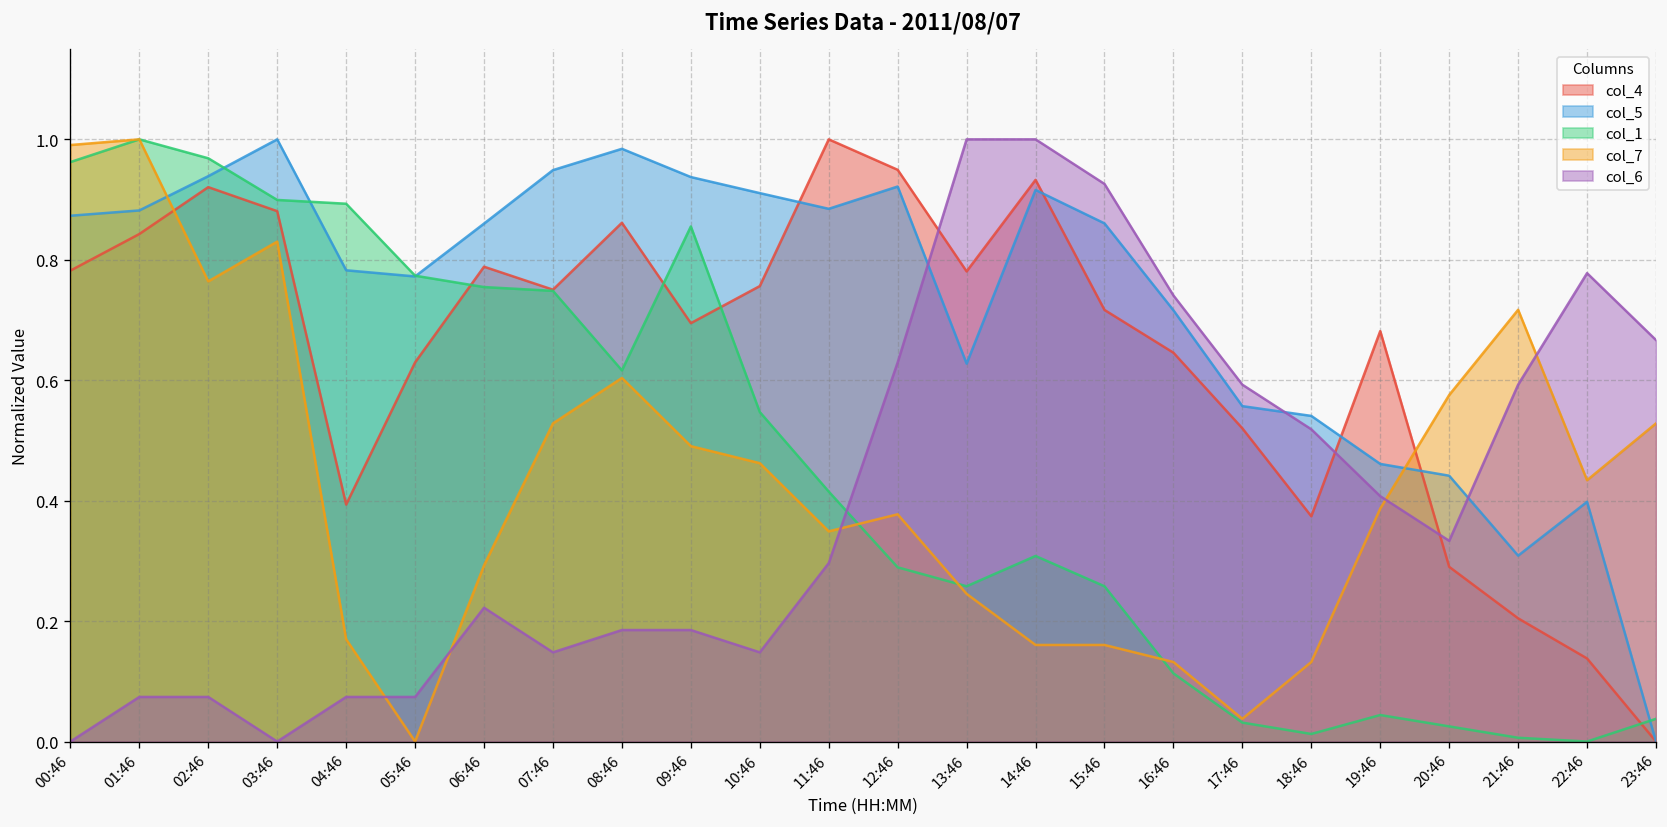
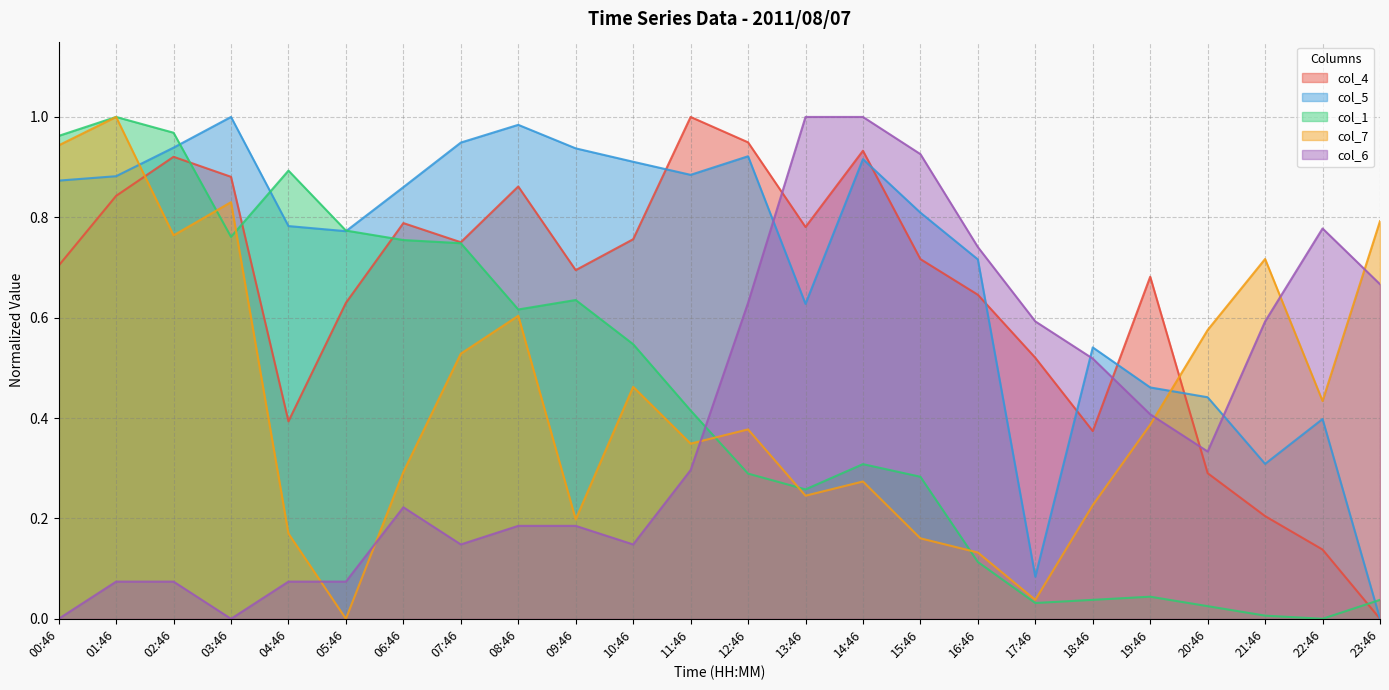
col_4, 00:46: 0.78 -> 0.70
col_7, 00:46: 0.99 -> 0.94
col_1, 03:46: 0.90 -> 0.76
col_1, 09:46: 0.86 -> 0.64
col_7, 09:46: 0.49 -> 0.20
col_7, 14:46: 0.16 -> 0.27
col_5, 15:46: 0.86 -> 0.81
col_1, 15:46: 0.26 -> 0.28
col_5, 17:46: 0.56 -> 0.08
col_1, 18:46: 0.01 -> 0.04
col_7, 18:46: 0.13 -> 0.23
col_7, 23:46: 0.53 -> 0.79
